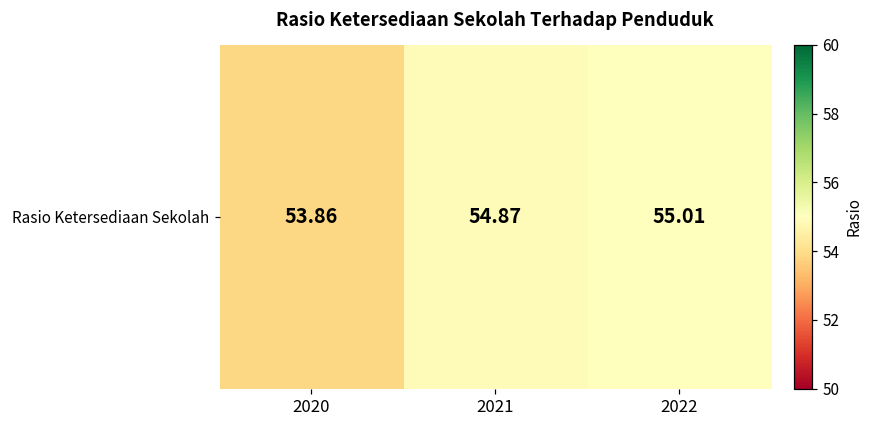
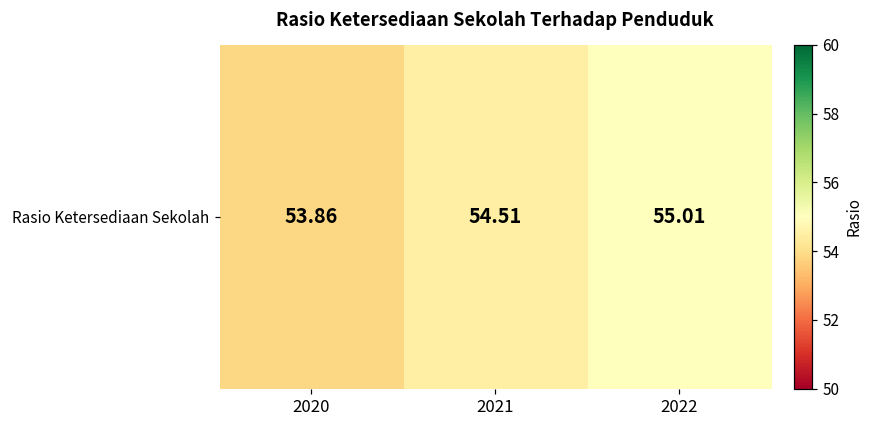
Rasio Ketersediaan Sekolah, 2021: 54.87 -> 54.51
